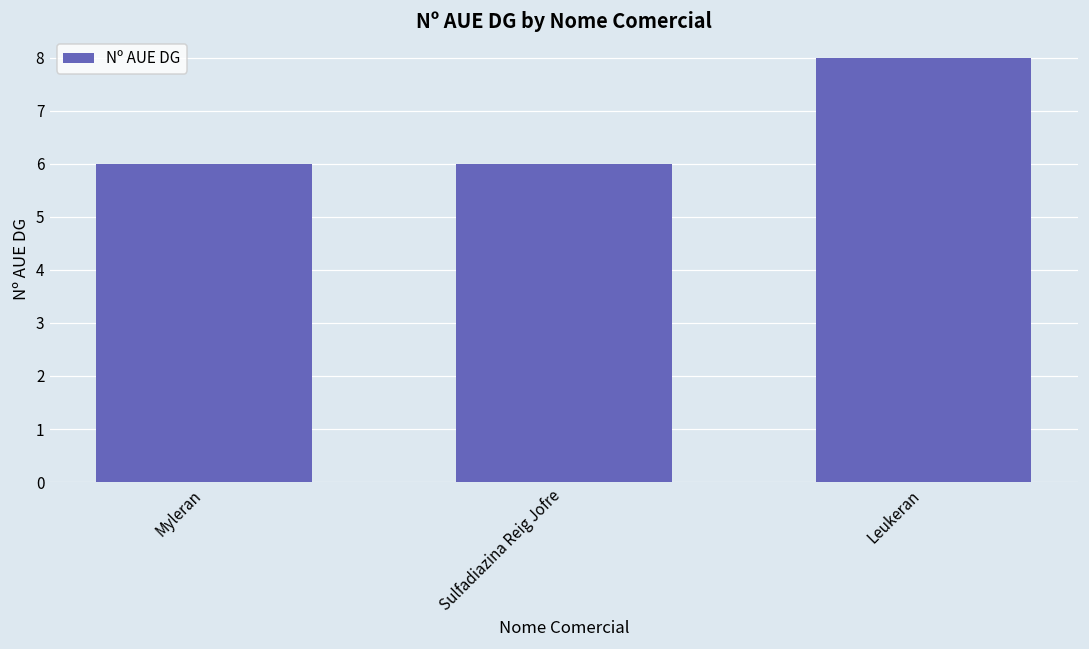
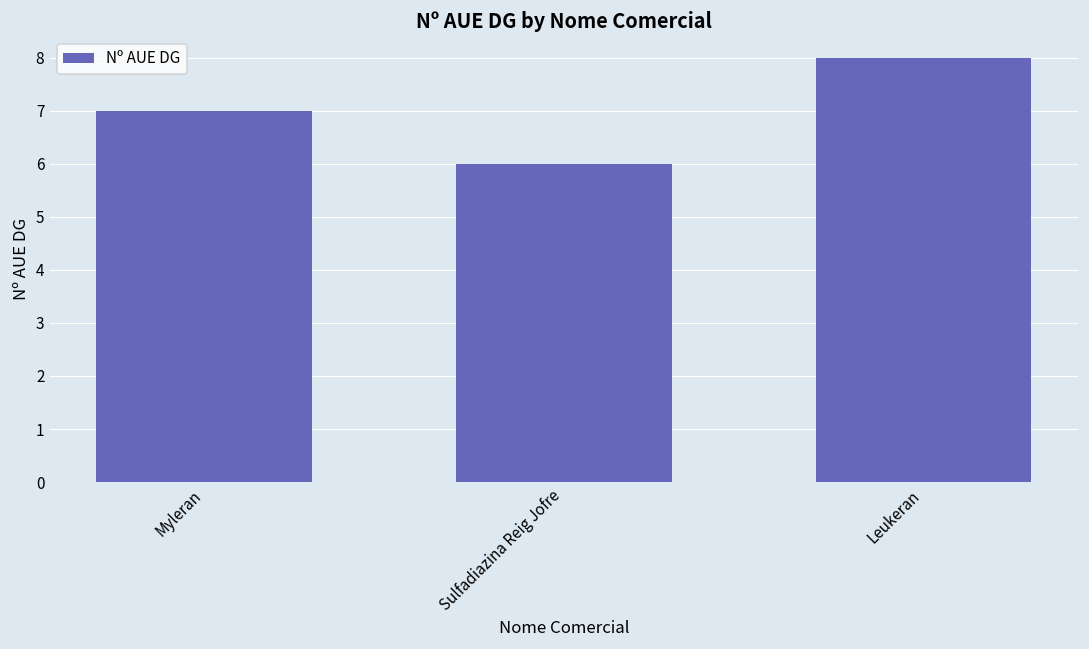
Myleran: 6 -> 7
